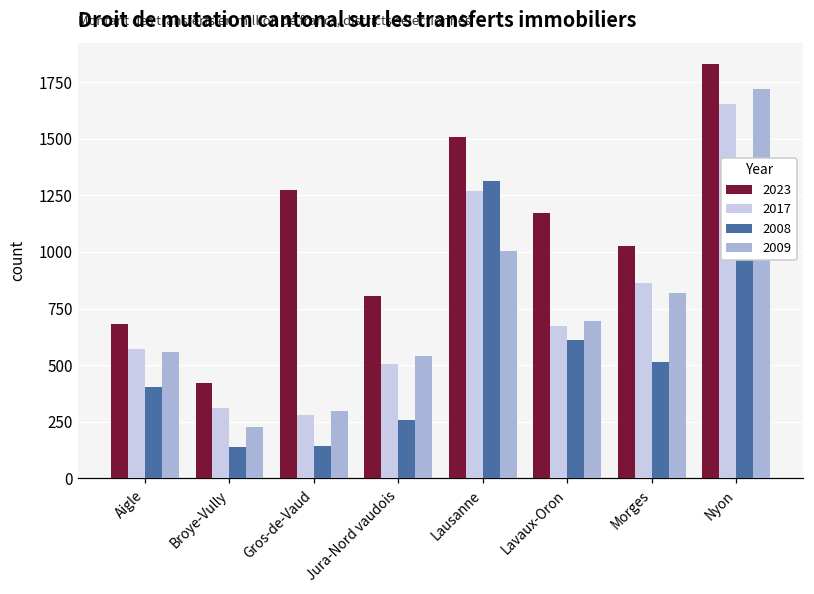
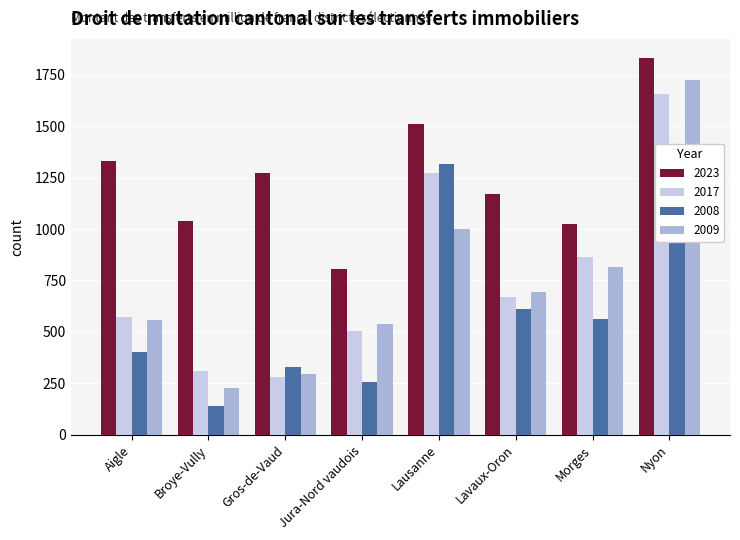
2023, Aigle: 680 -> 1330
2023, Broye-Vully: 420 -> 1040
2008, Gros-de-Vaud: 140 -> 330
2008, Morges: 520 -> 560
